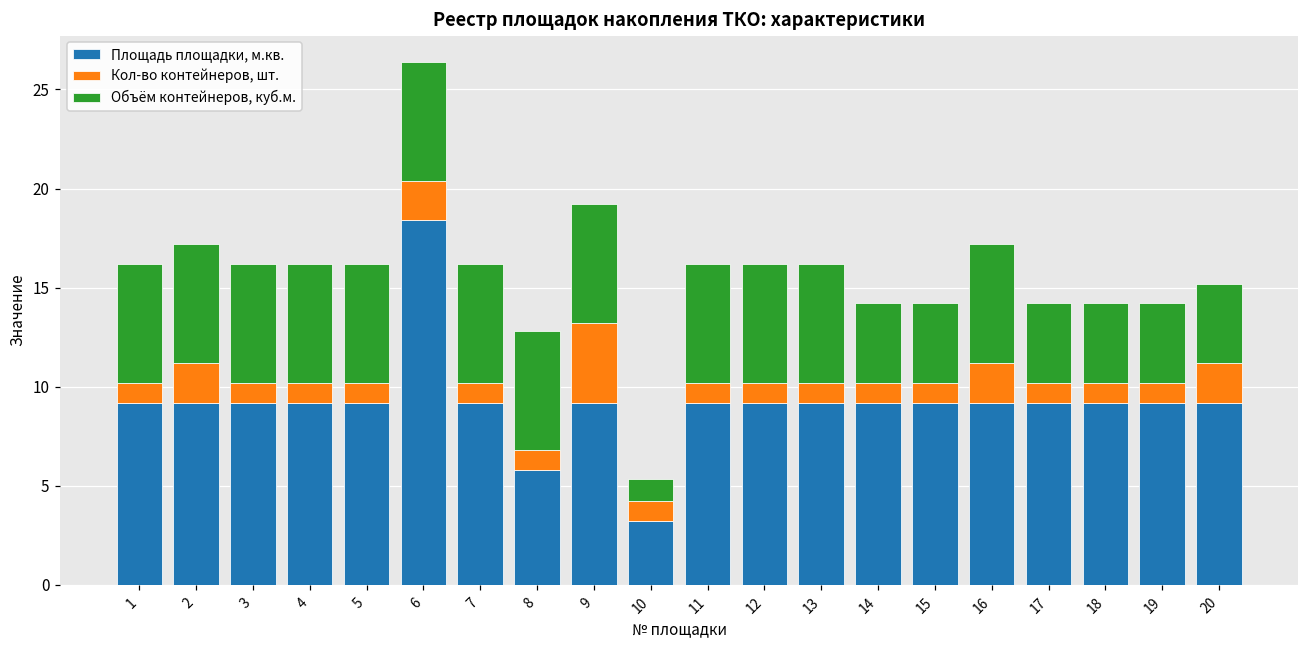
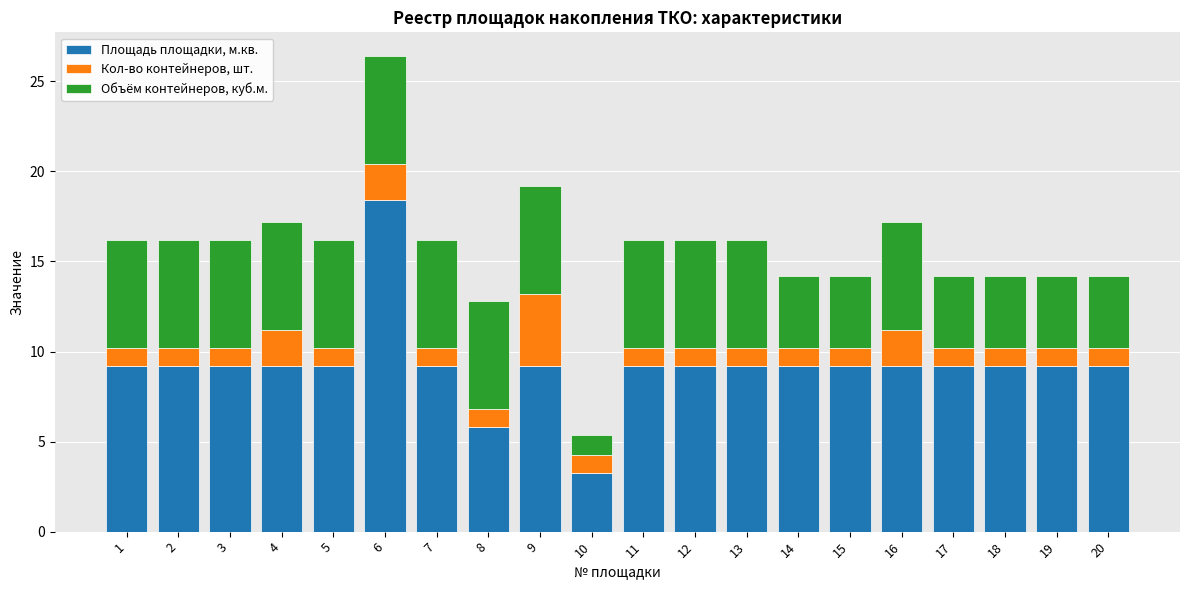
Кол-во контейнеров, шт., 2: 2 -> 1
Кол-во контейнеров, шт., 4: 1 -> 2
Кол-во контейнеров, шт., 20: 2 -> 1
